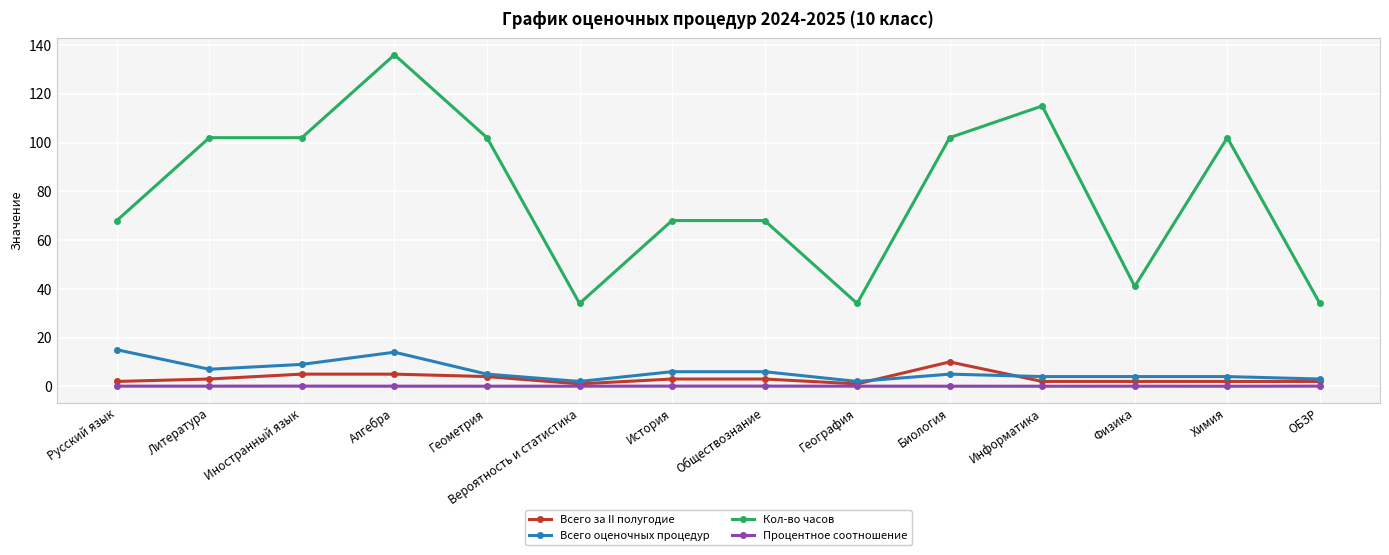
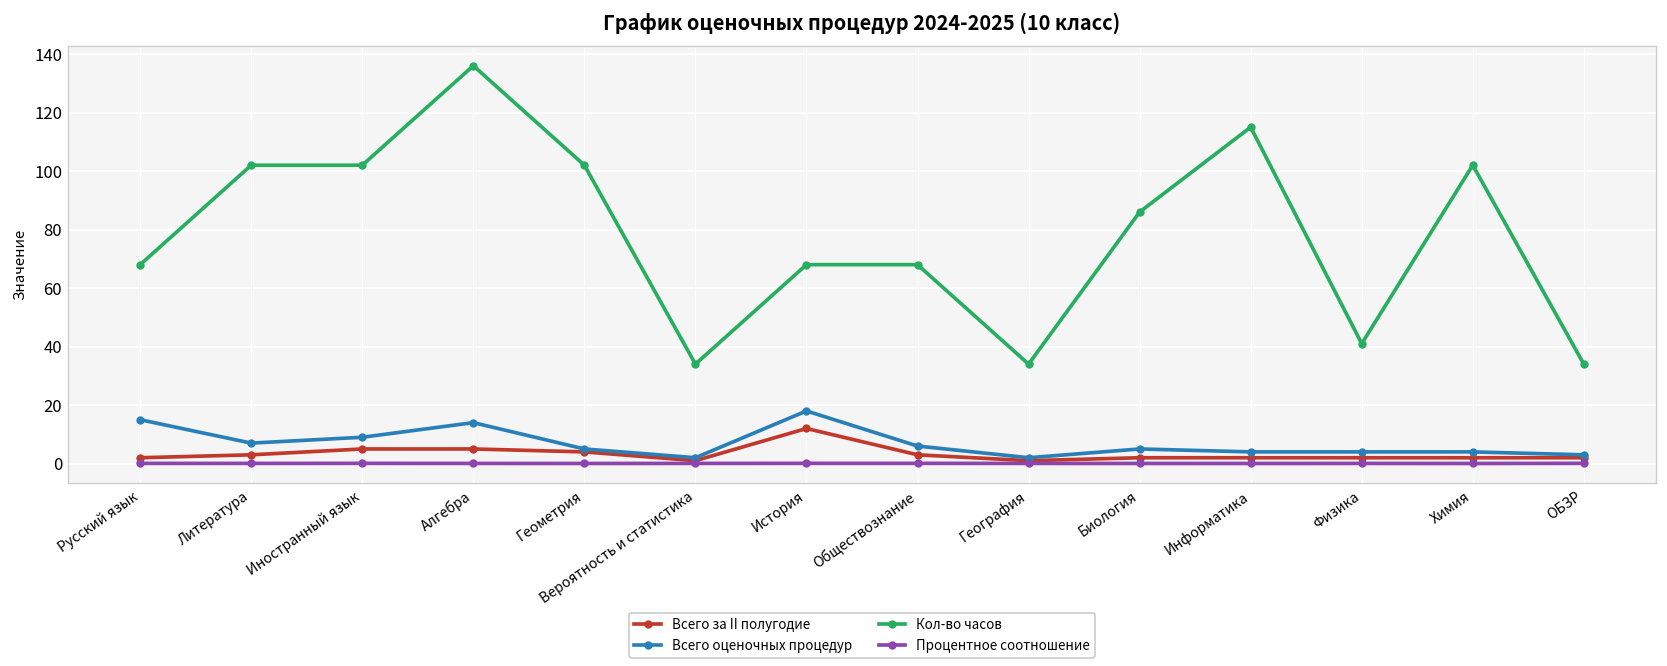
Всего за II полугодие, История: 3 -> 12
Всего оценочных процедур, История: 6 -> 18
Всего за II полугодие, Биология: 10 -> 2
Кол-во часов, Биология: 102 -> 86
